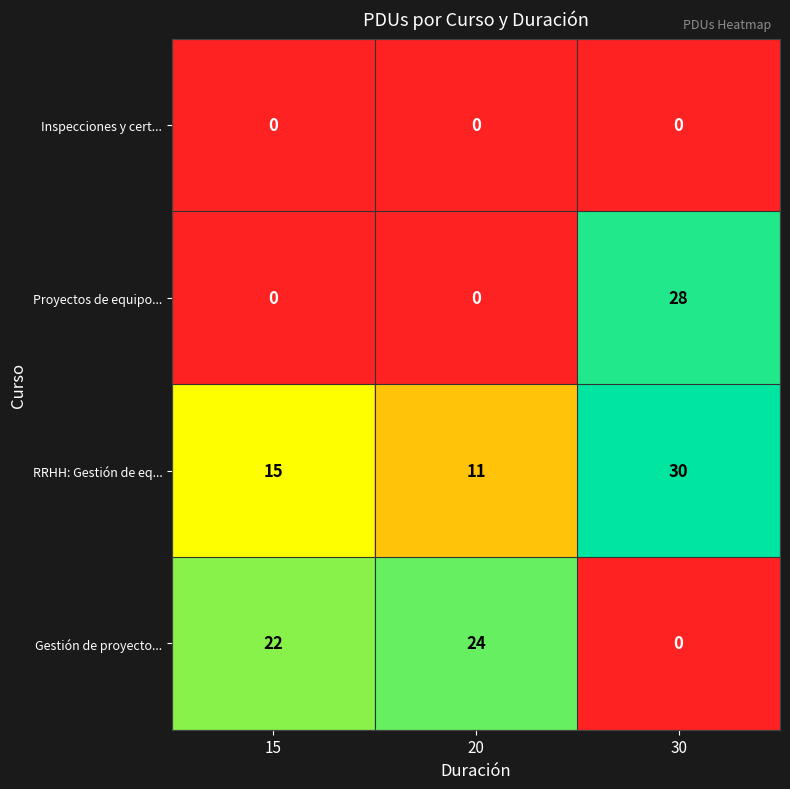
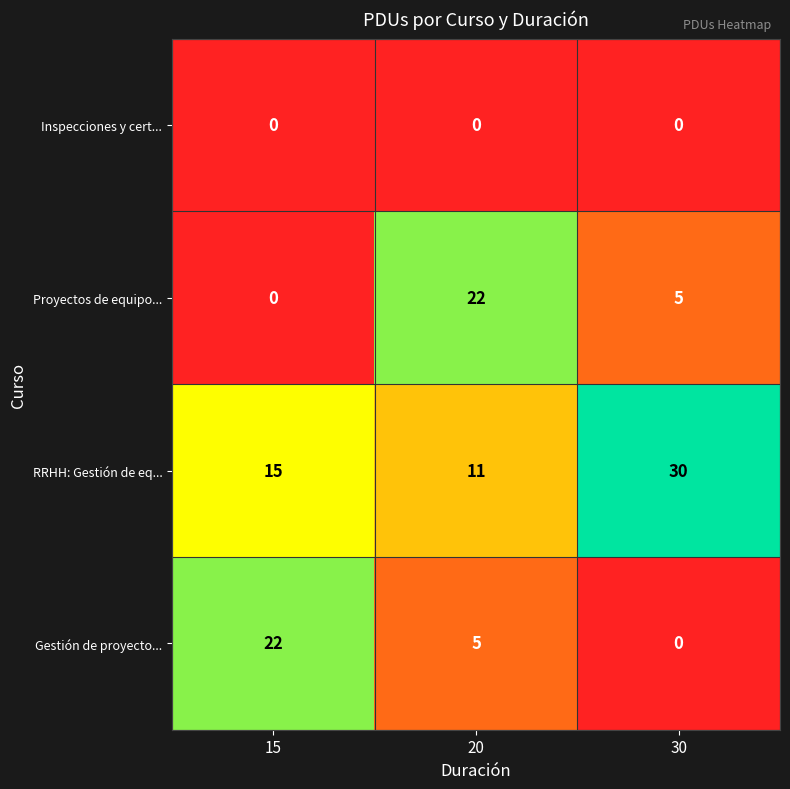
Proyectos de equipo..., 20: 0 -> 22
Proyectos de equipo..., 30: 28 -> 5
Gestión de proyecto..., 20: 24 -> 5
